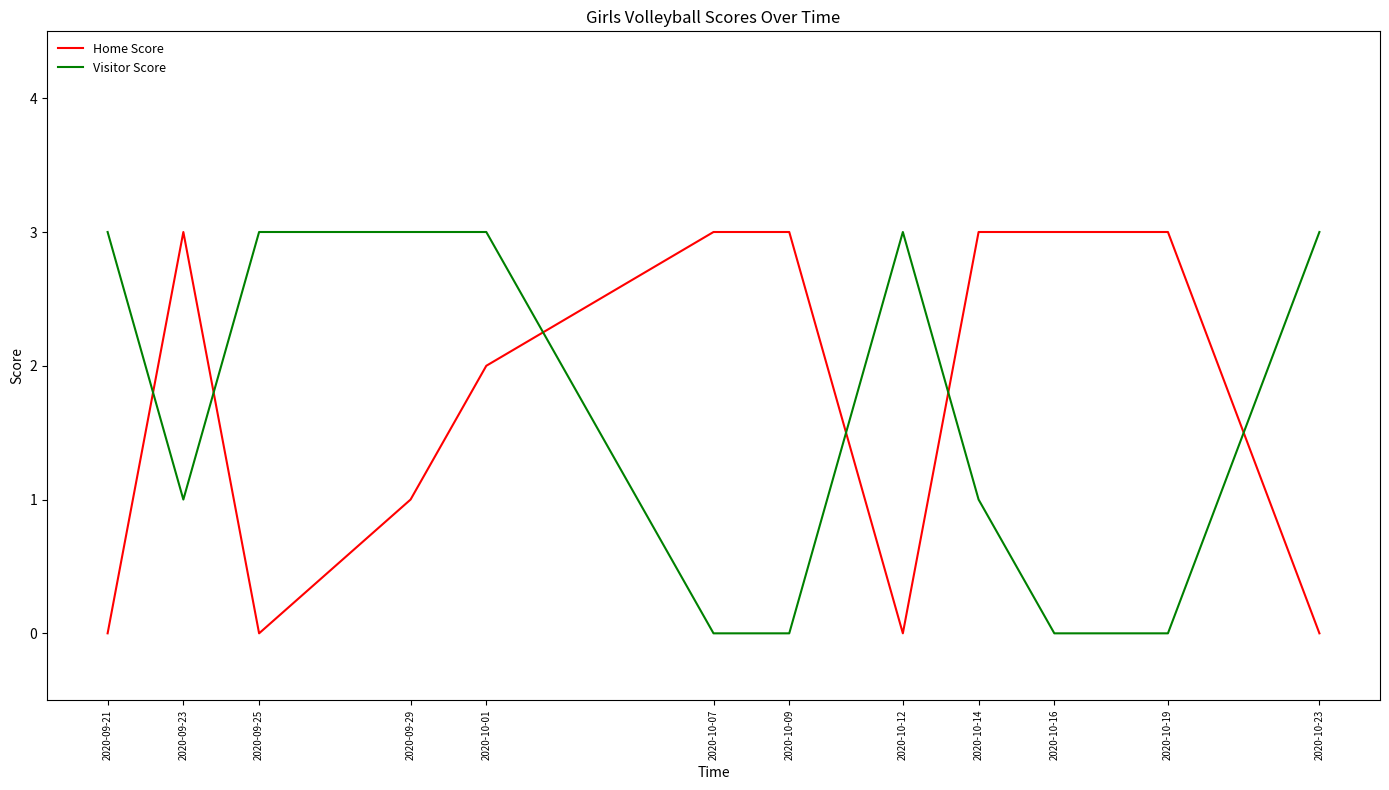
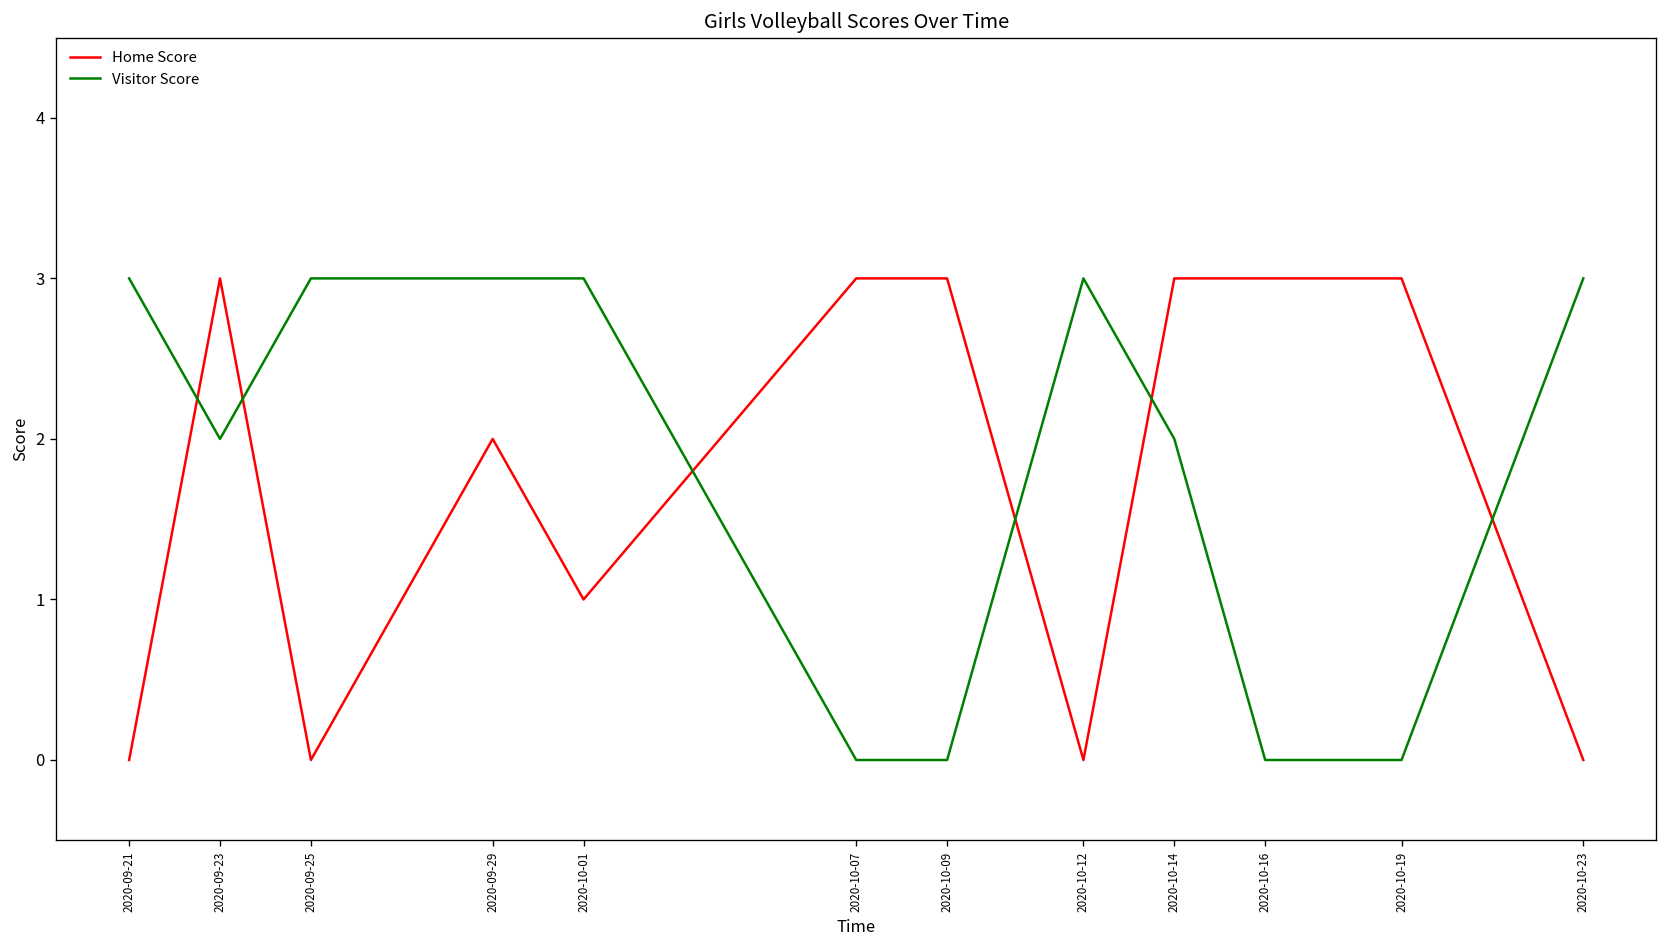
Visitor Score, 2020-09-23: 1 -> 2
Home Score, 2020-09-29: 1 -> 2
Home Score, 2020-10-01: 2 -> 1
Visitor Score, 2020-10-14: 1 -> 2
